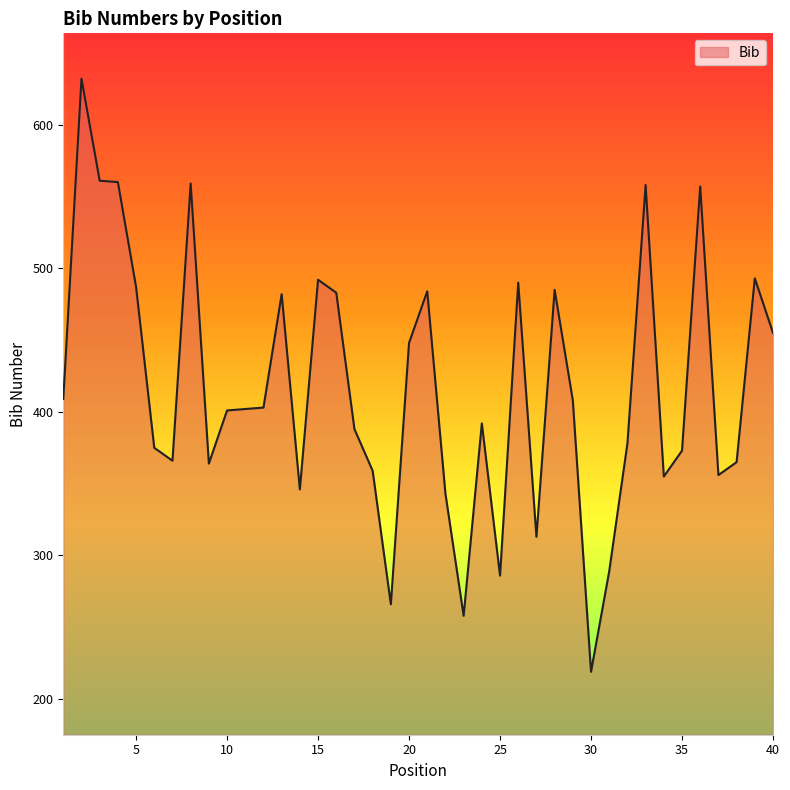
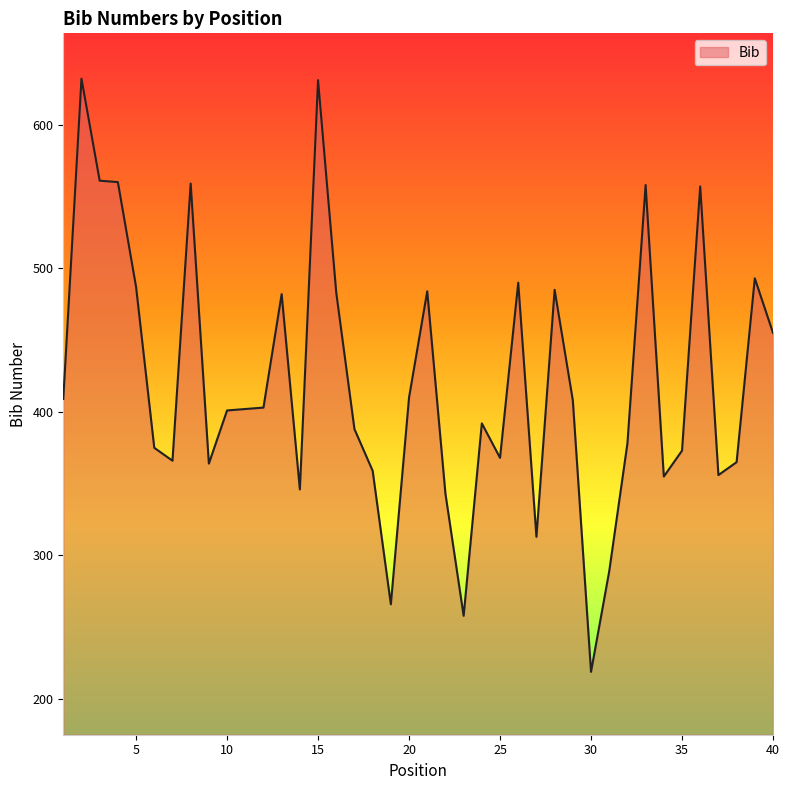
15: 492 -> 631
20: 448 -> 410
25: 286 -> 368
